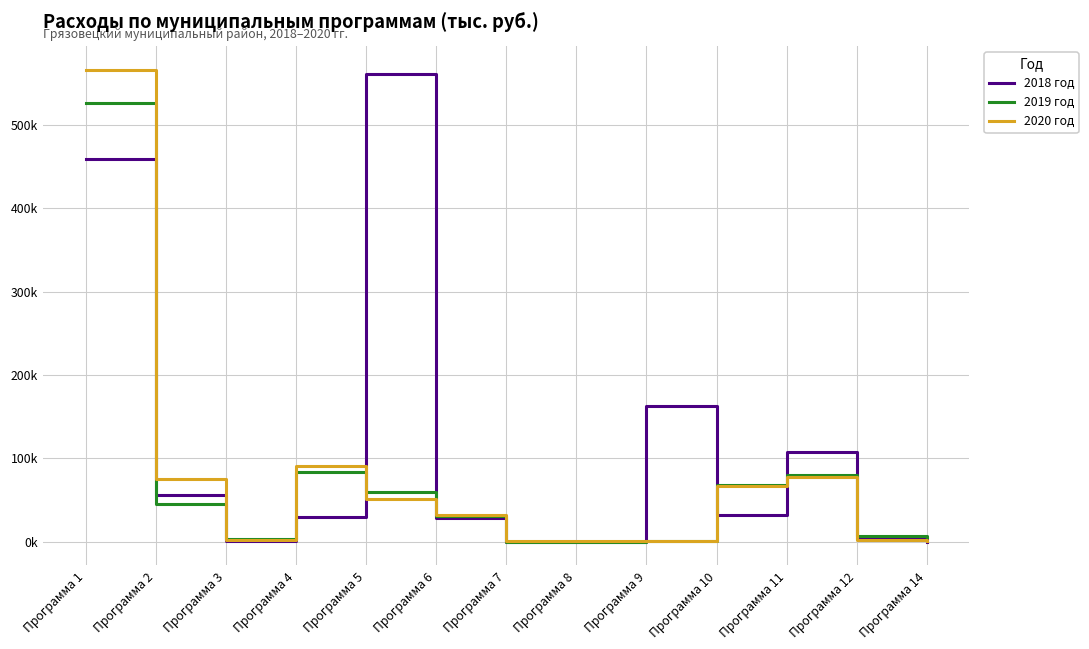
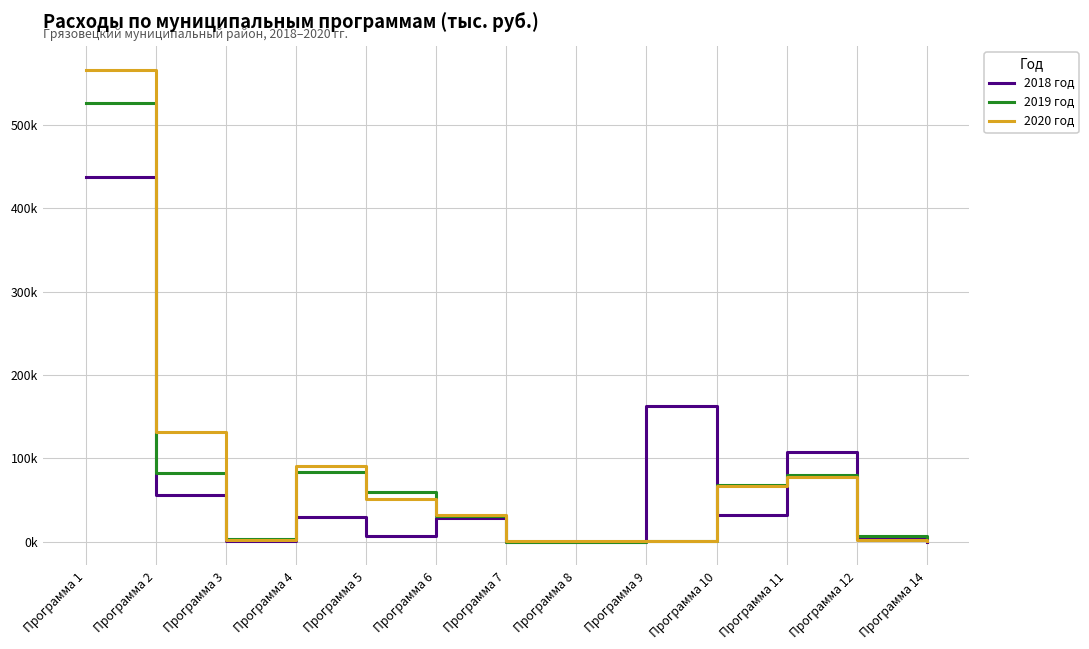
2018 год, Программа 1: 460000 -> 440000
2019 год, Программа 2: 40000 -> 80000
2020 год, Программа 2: 80000 -> 130000
2018 год, Программа 5: 560000 -> 10000
